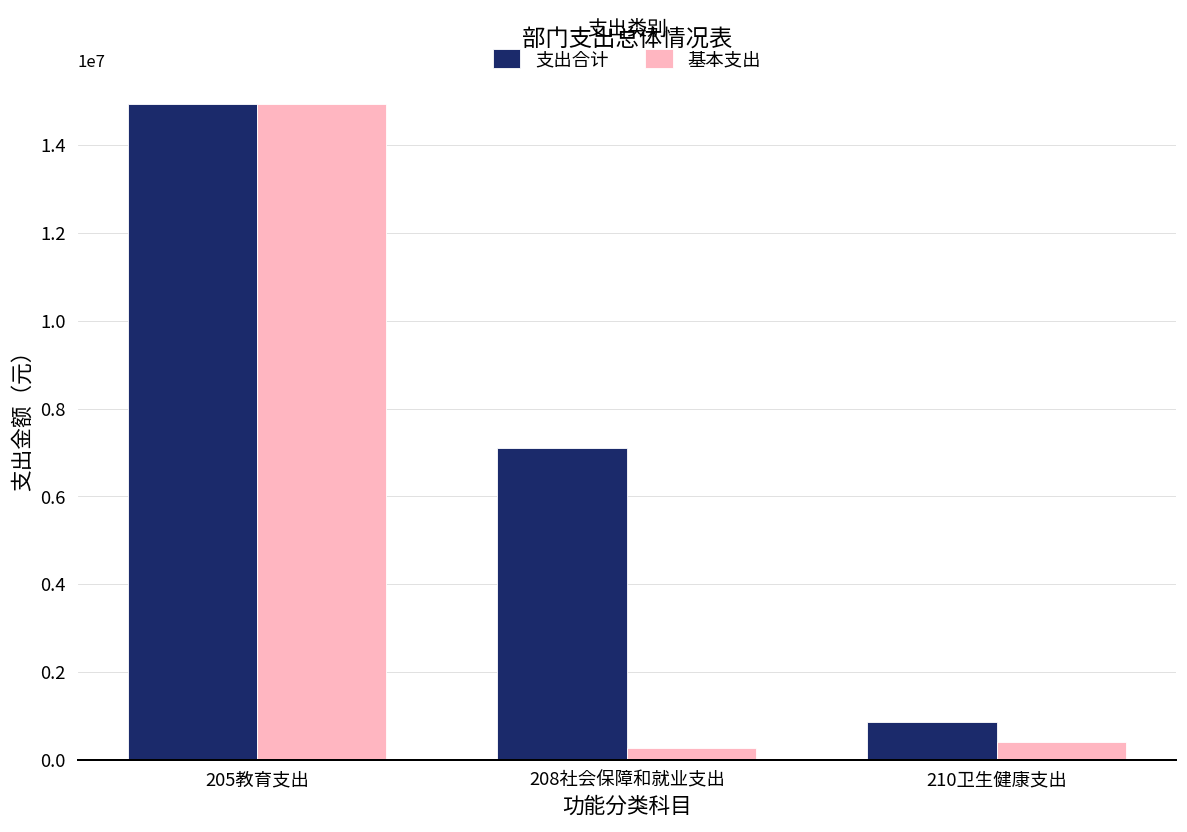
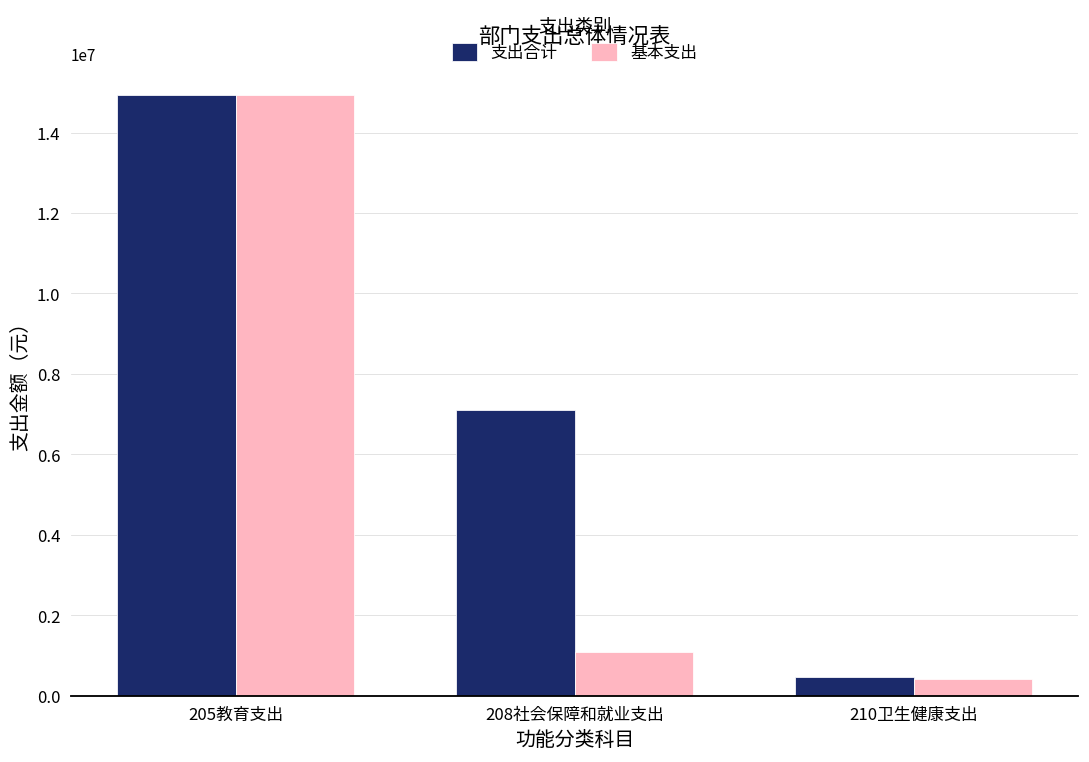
基本支出, 208社会保障和就业支出: 300000 -> 1100000
支出合计, 210卫生健康支出: 900000 -> 500000
